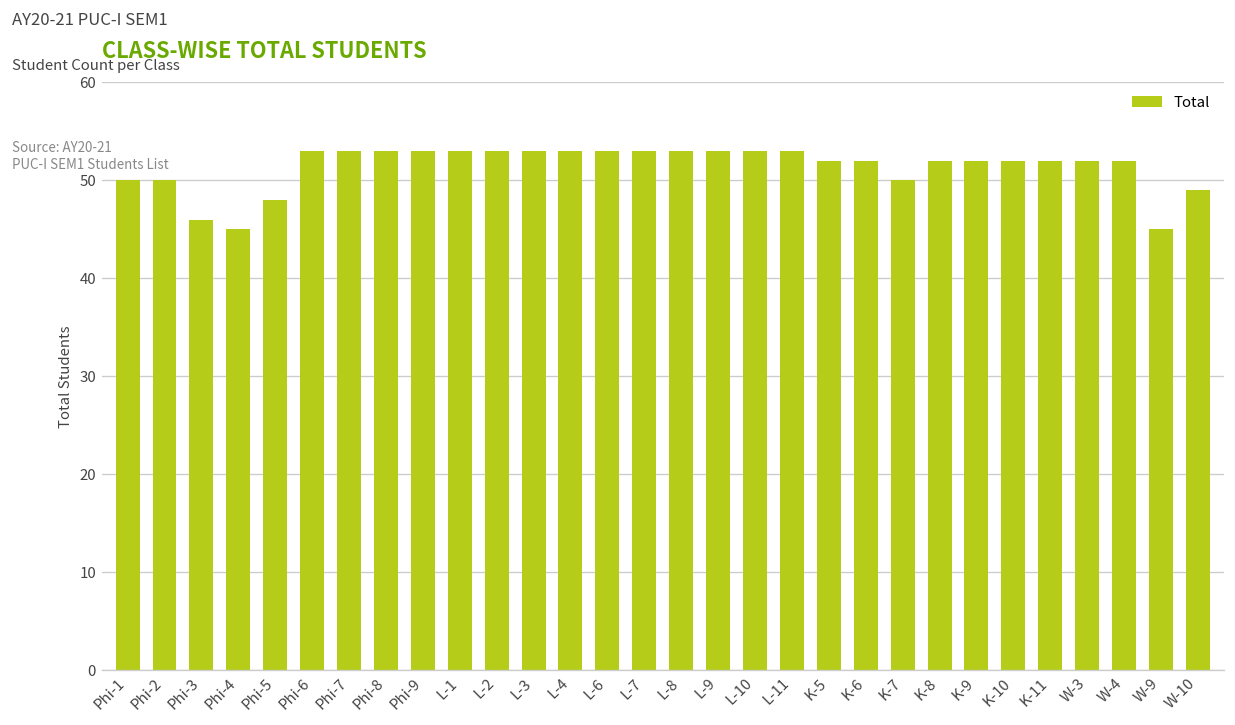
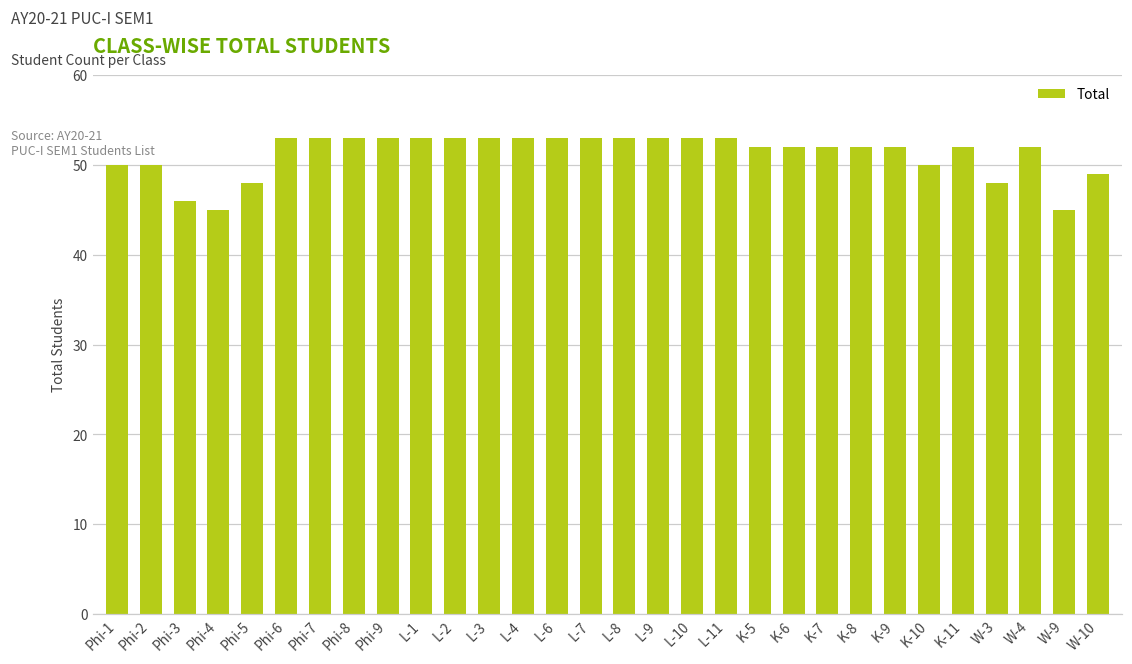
K-7: 50 -> 52
K-10: 52 -> 50
W-3: 52 -> 48
